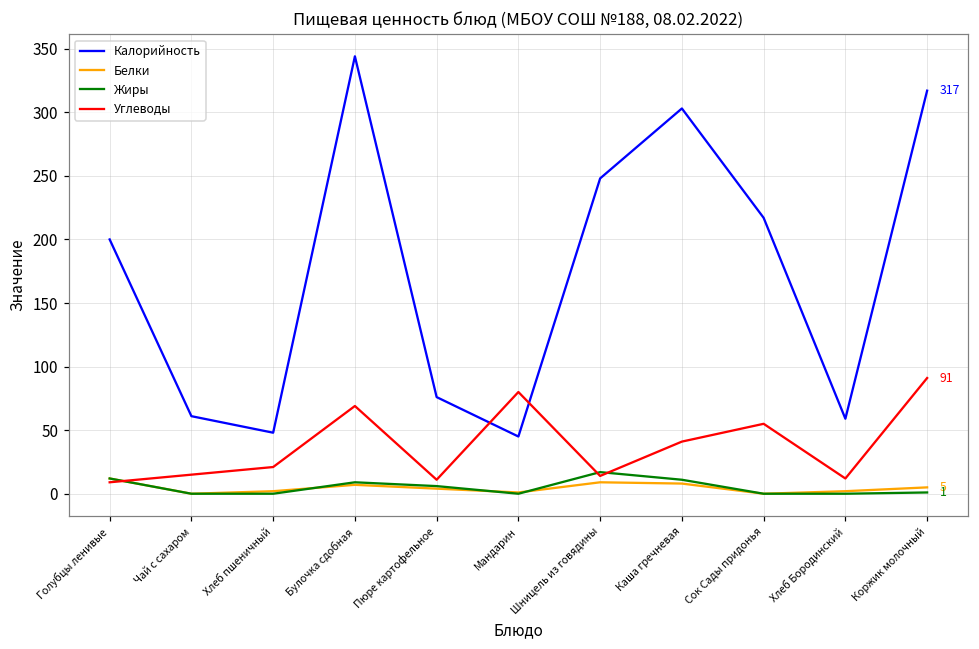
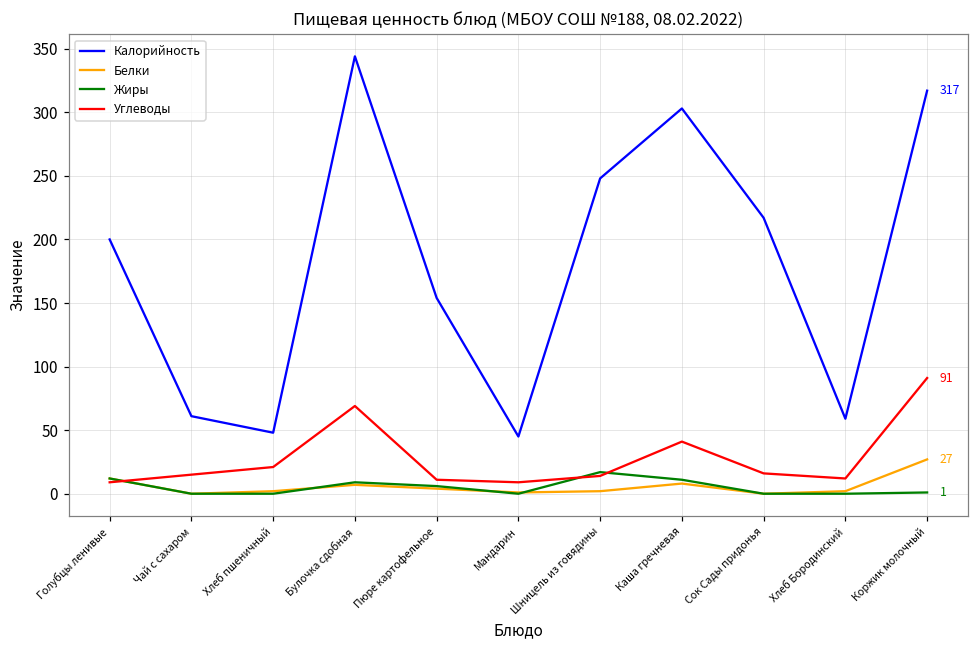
Калорийность, Пюре картофельное: 76 -> 154
Углеводы, Мандарин: 80 -> 9
Белки, Шницель из говядины: 9 -> 2
Углеводы, Сок Сады придонья: 55 -> 16
Белки, Коржик молочный: 5 -> 27
